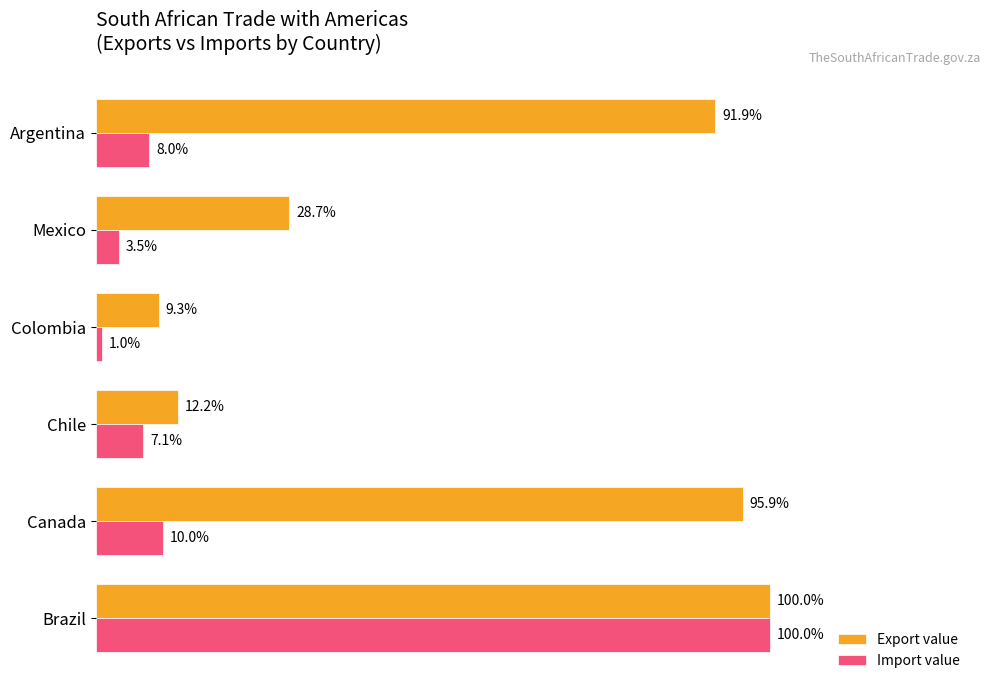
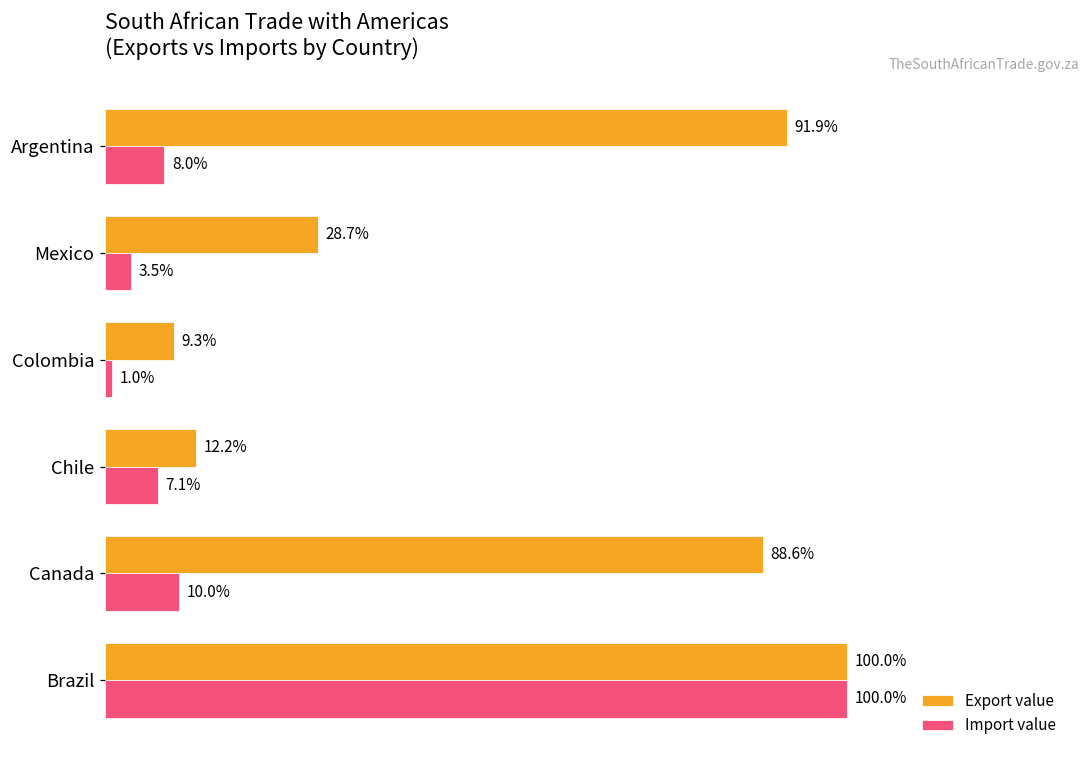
Export value, Canada: 95.9% -> 88.6%
